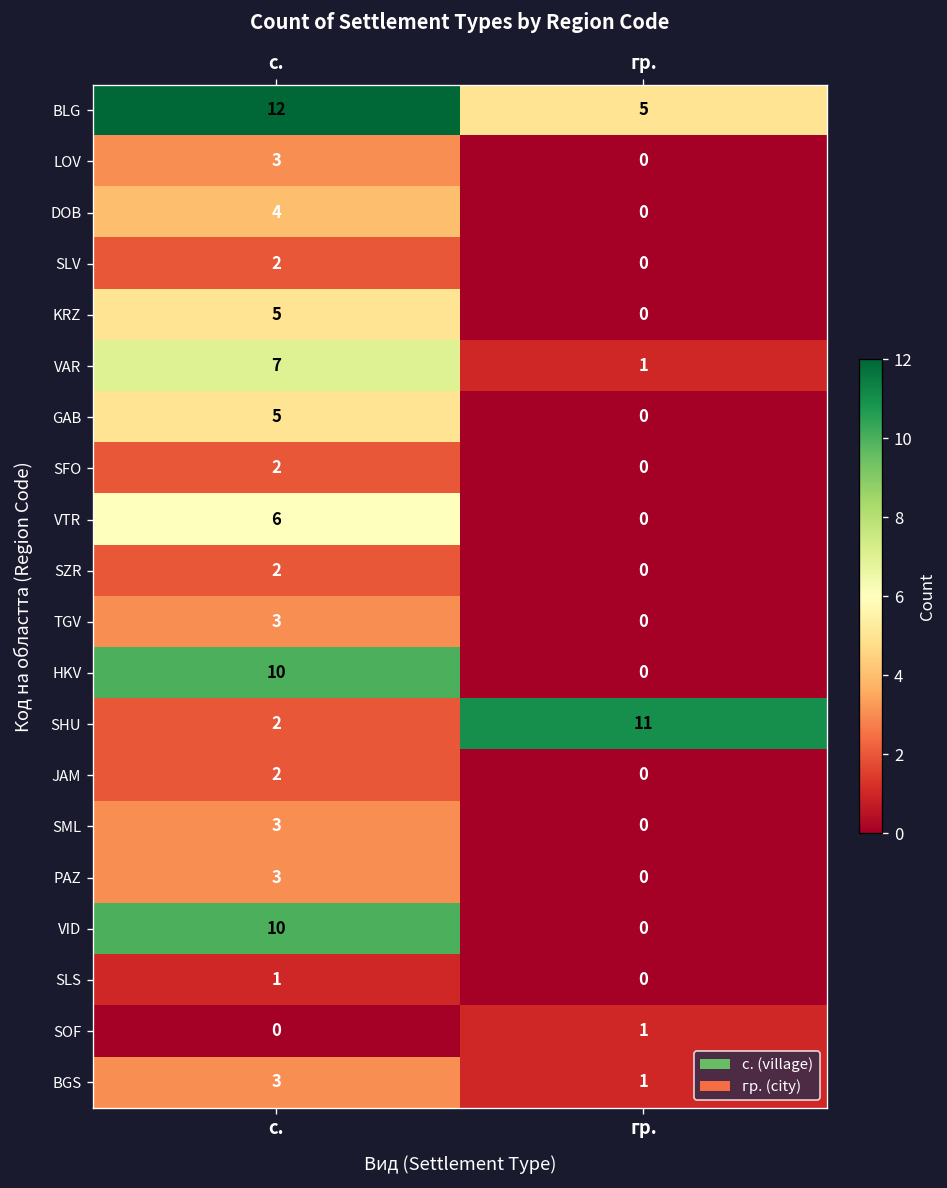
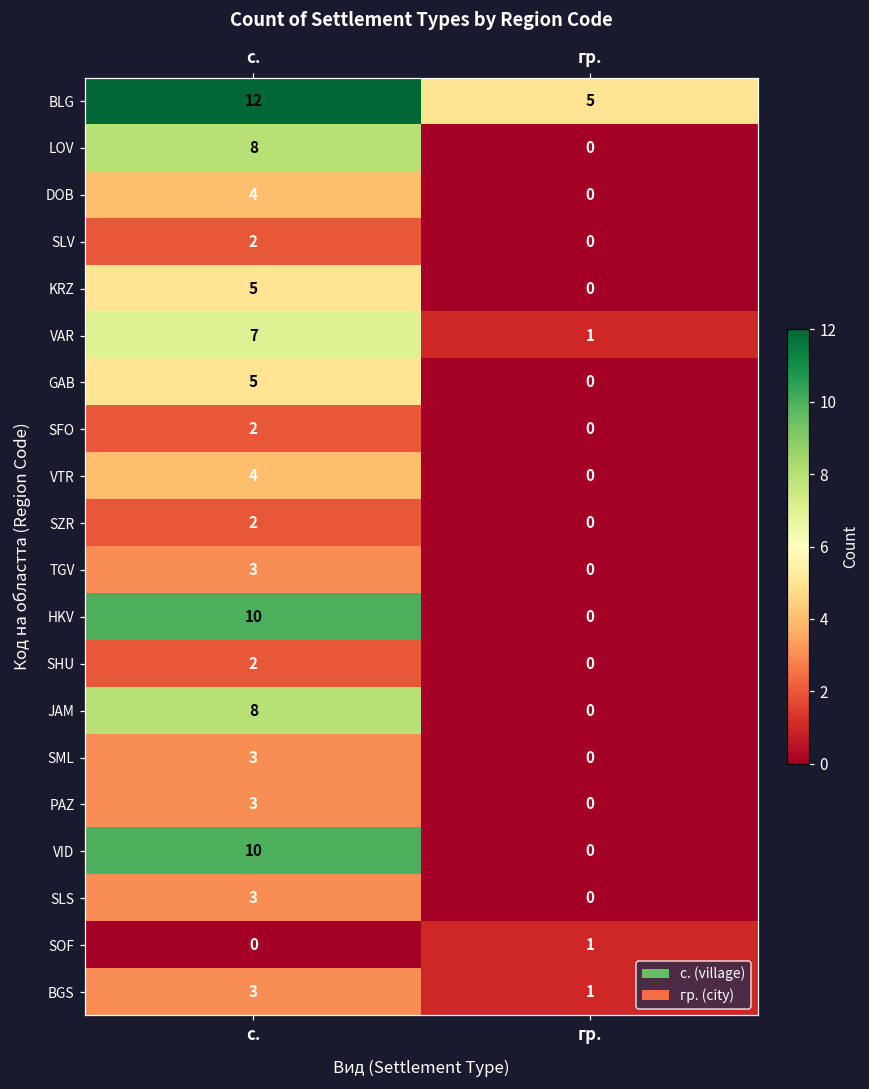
LOV, с.: 3 -> 8
VTR, с.: 6 -> 4
SHU, гр.: 11 -> 0
JAM, с.: 2 -> 8
SLS, с.: 1 -> 3
